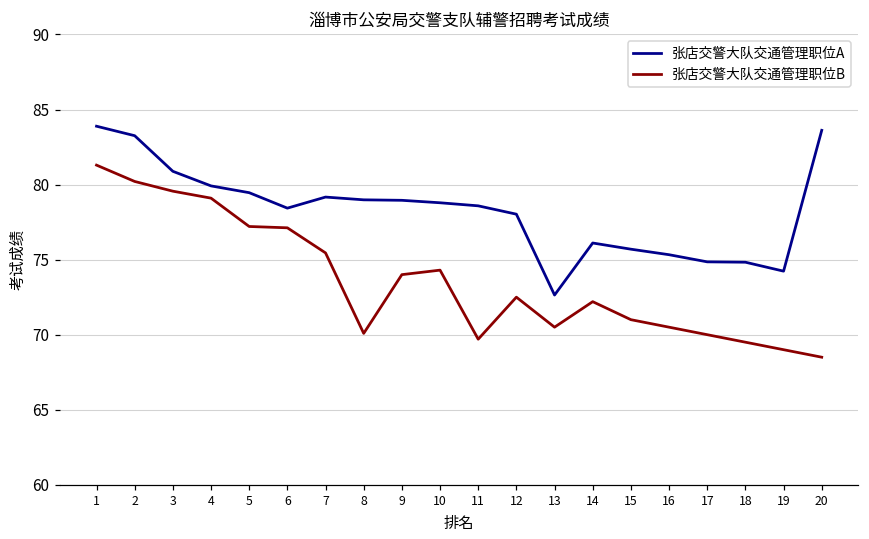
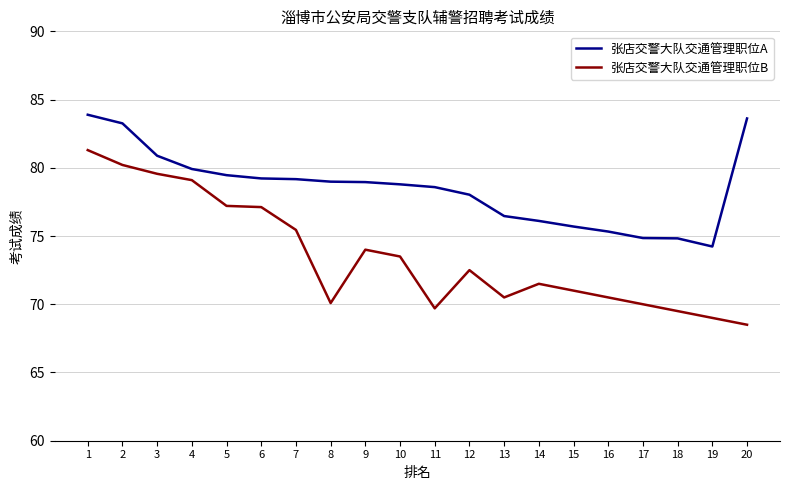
张店交警大队交通管理职位A, 6: 78.4 -> 79.2
张店交警大队交通管理职位B, 10: 74.3 -> 73.5
张店交警大队交通管理职位A, 13: 72.6 -> 76.5
张店交警大队交通管理职位B, 14: 72.2 -> 71.5
